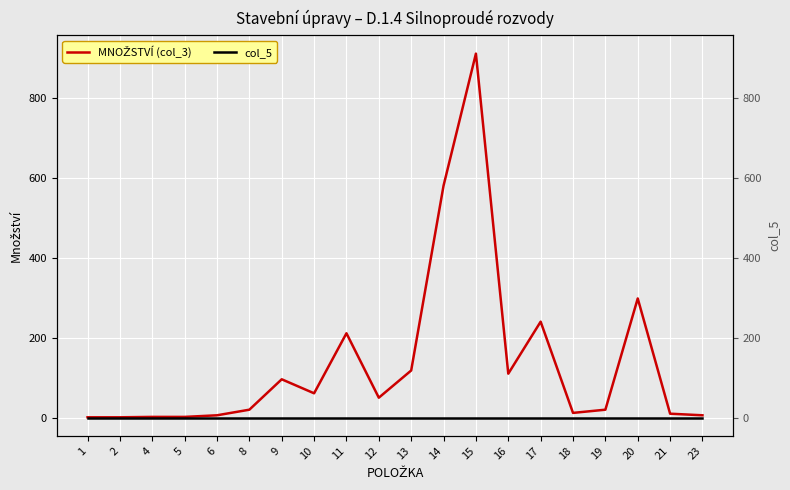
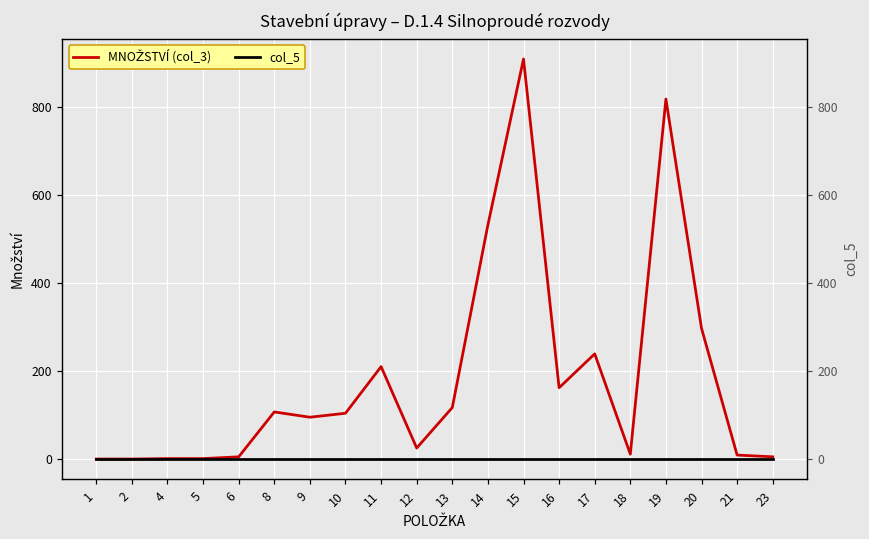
MNOŽSTVÍ (col_3), 8: 20 -> 110
MNOŽSTVÍ (col_3), 10: 60 -> 110
MNOŽSTVÍ (col_3), 12: 50 -> 30
MNOŽSTVÍ (col_3), 14: 580 -> 530
MNOŽSTVÍ (col_3), 16: 110 -> 160
MNOŽSTVÍ (col_3), 19: 20 -> 820
